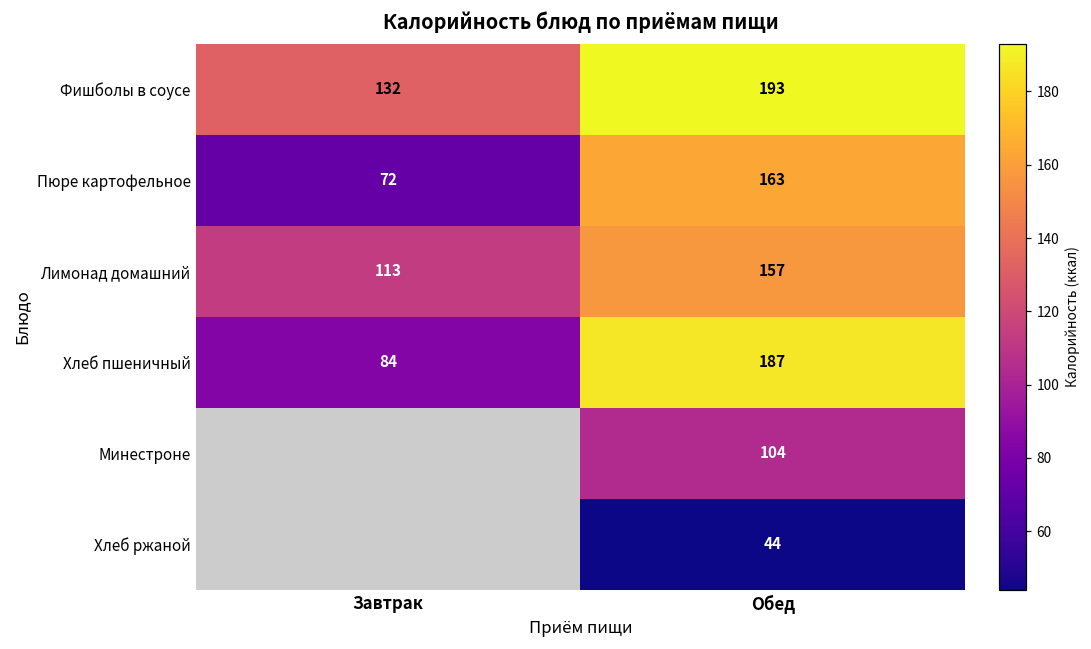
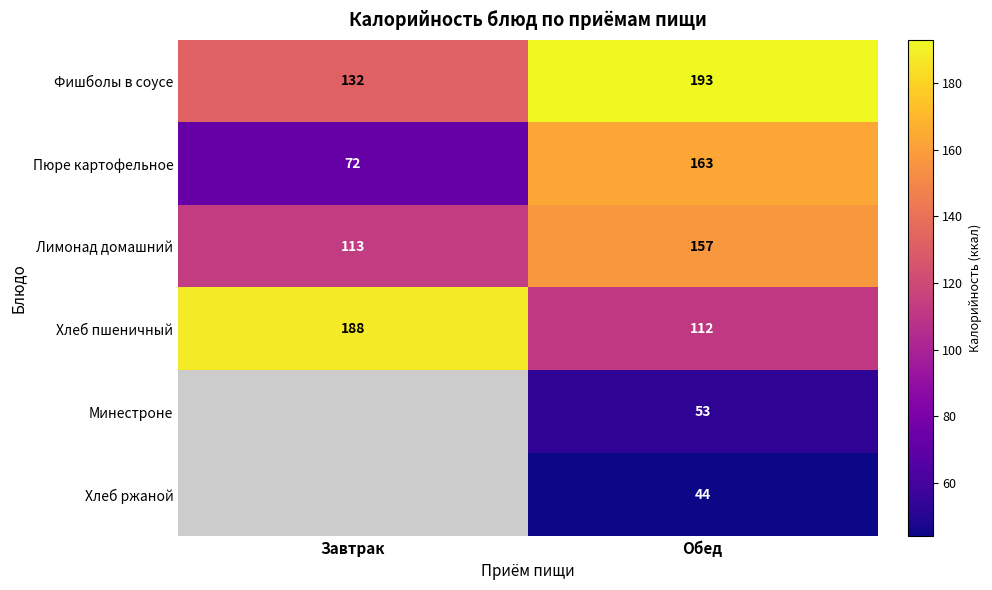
Хлеб пшеничный, Завтрак: 84 -> 188
Хлеб пшеничный, Обед: 187 -> 112
Минестроне, Обед: 104 -> 53
